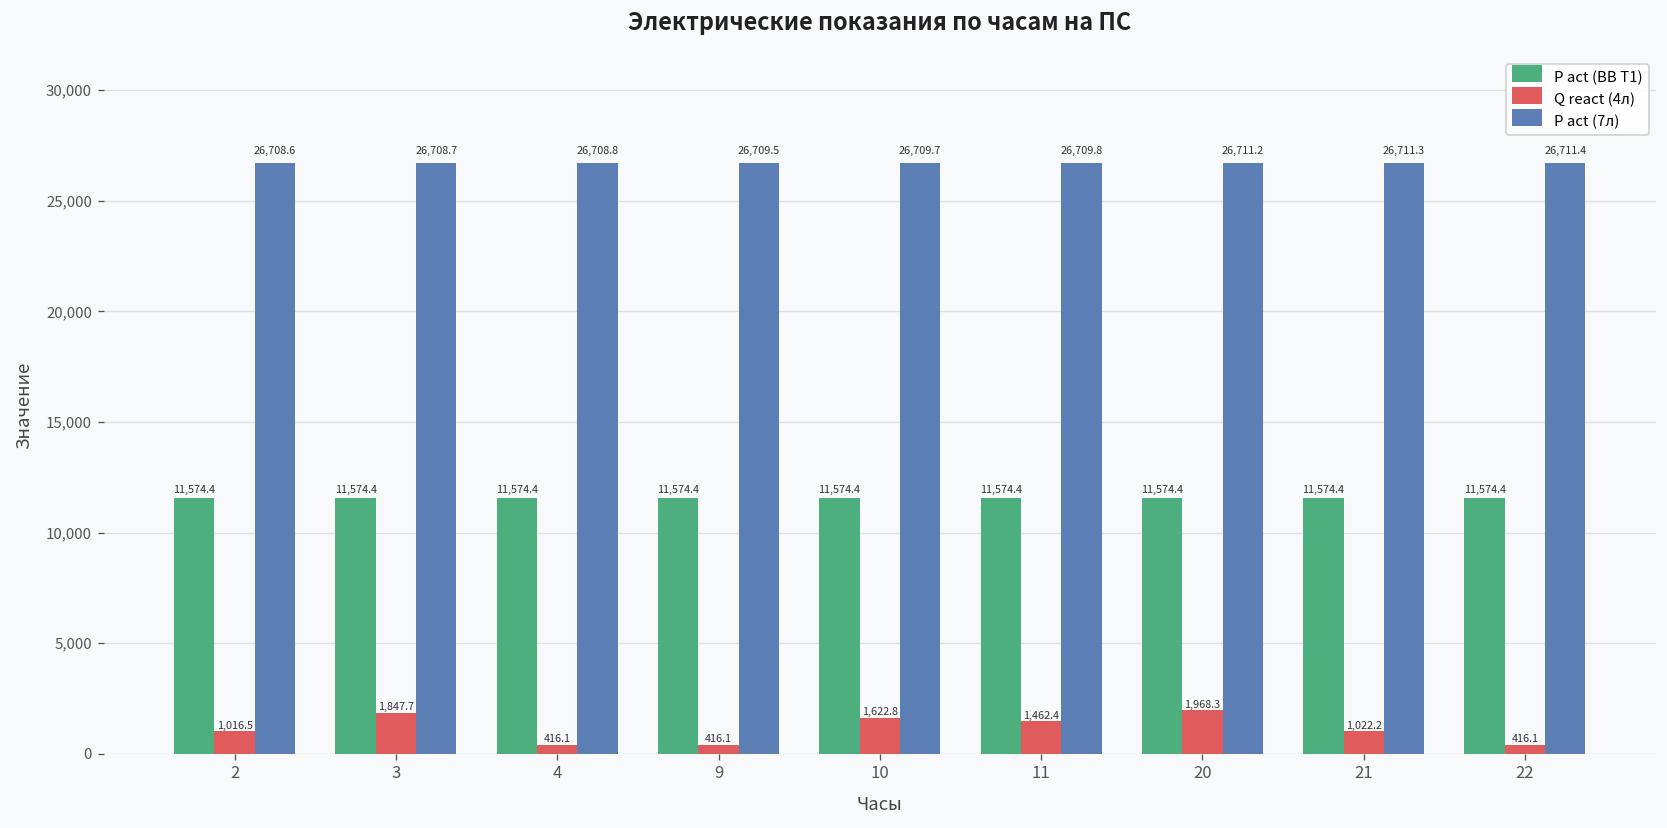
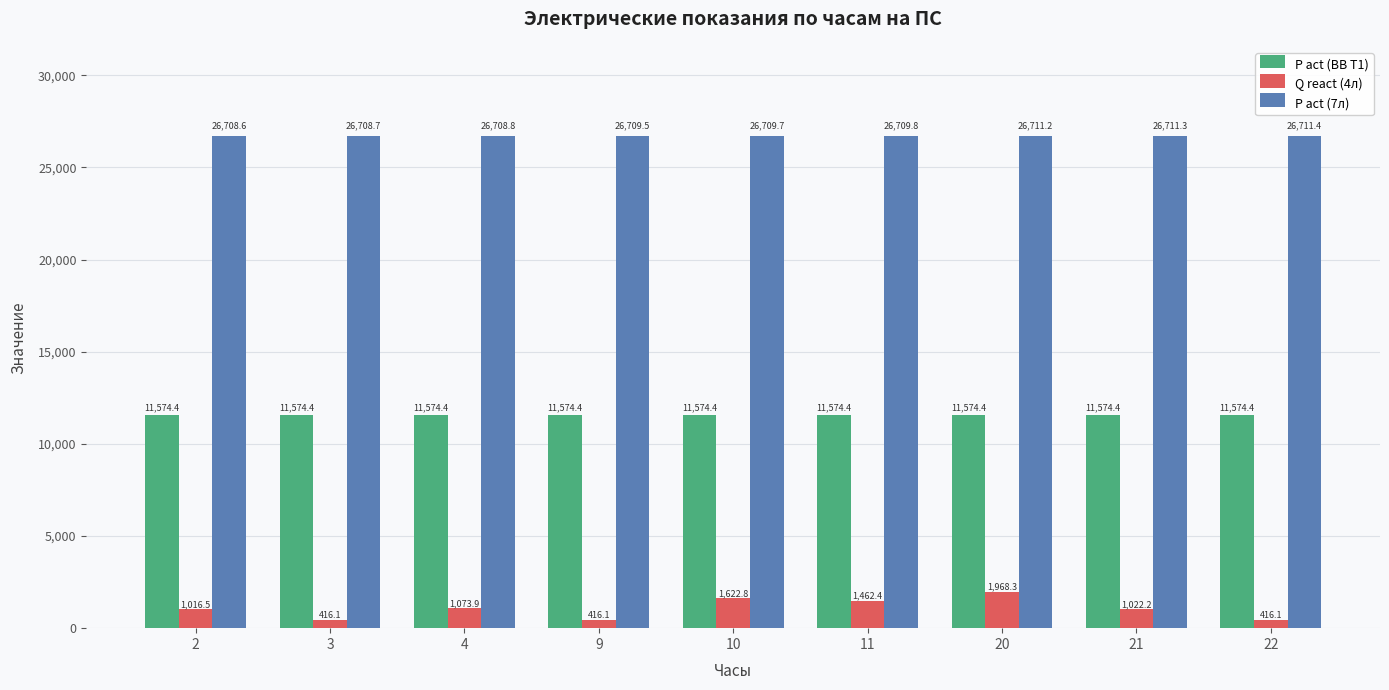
Q react (4л), 3: 1,847.7 -> 416.1
Q react (4л), 4: 416.1 -> 1,073.9
